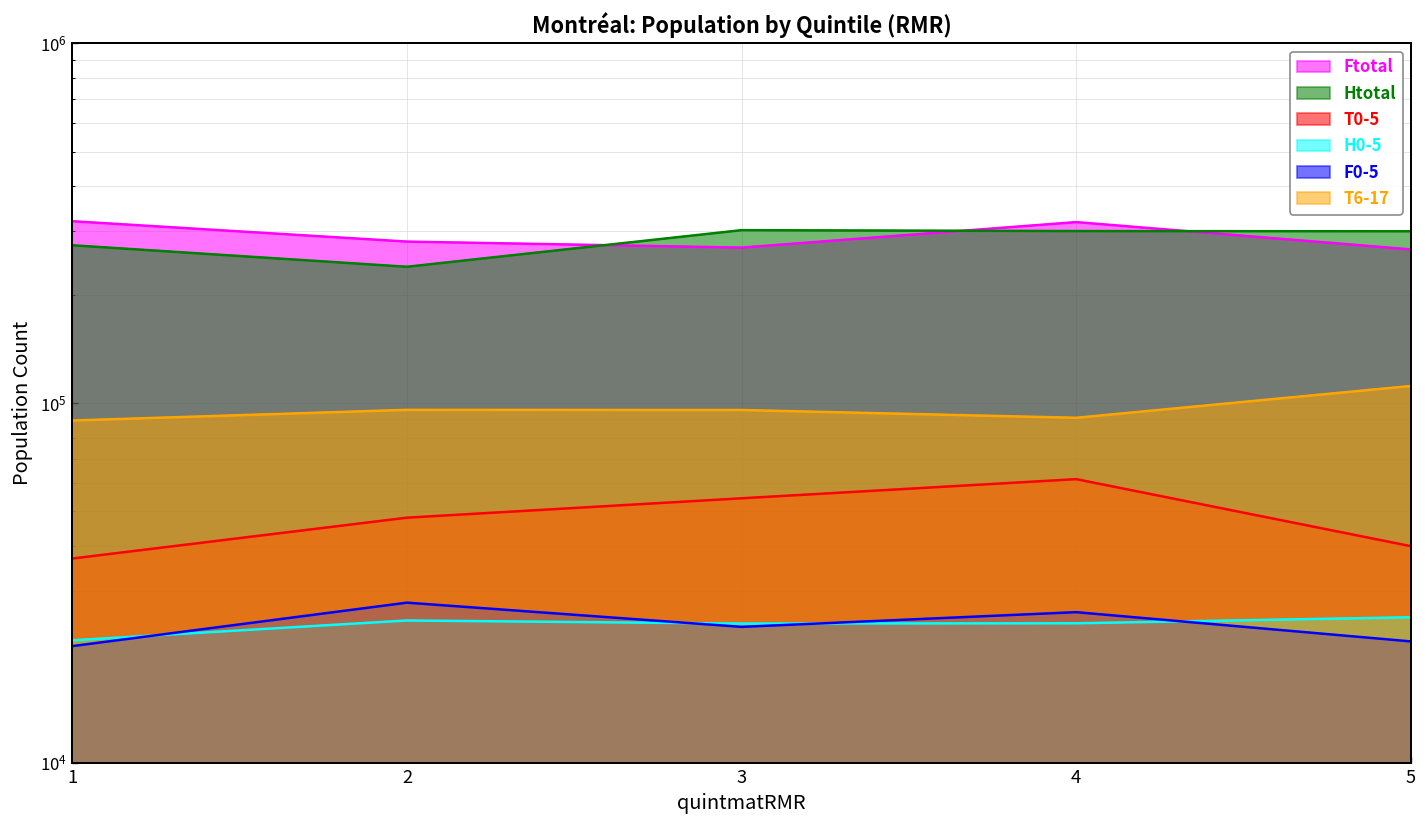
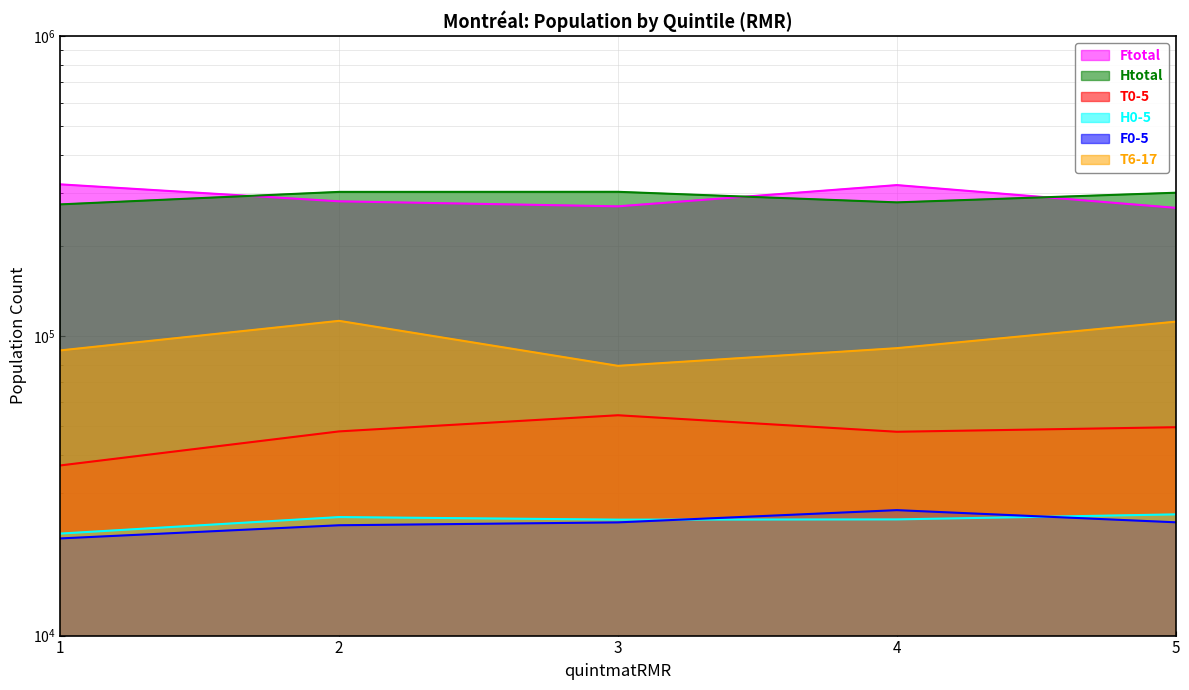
Htotal, 2: 240000 -> 300000
F0-5, 2: 28000 -> 23000
T6-17, 2: 96000 -> 112000
T6-17, 3: 96000 -> 79000
Htotal, 4: 300000 -> 280000
T0-5, 4: 61000 -> 48000
T0-5, 5: 40000 -> 50000
F0-5, 5: 22000 -> 24000
